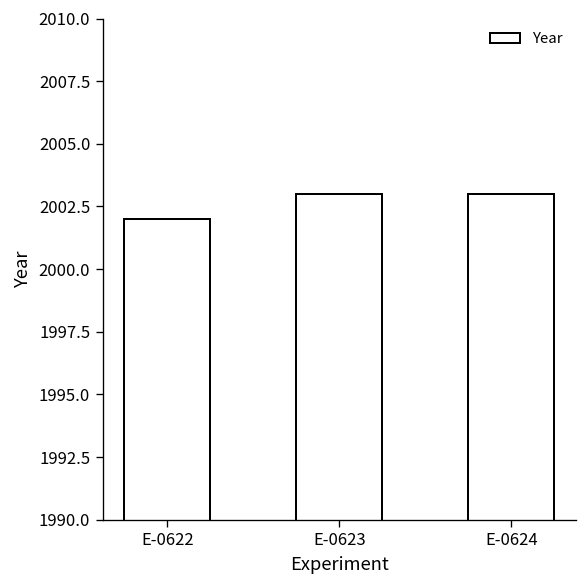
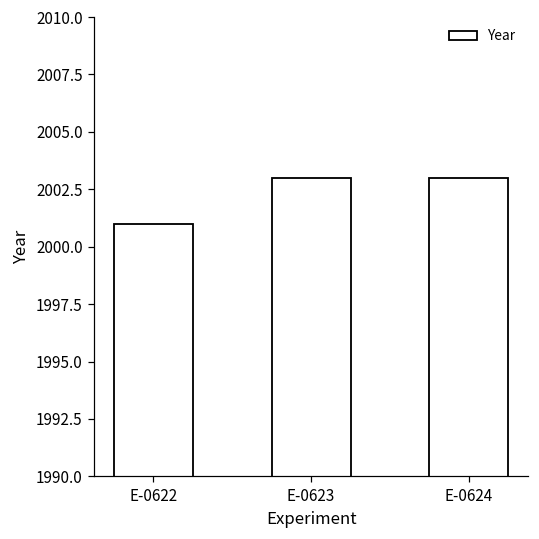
E-0622: 2002 -> 2001
